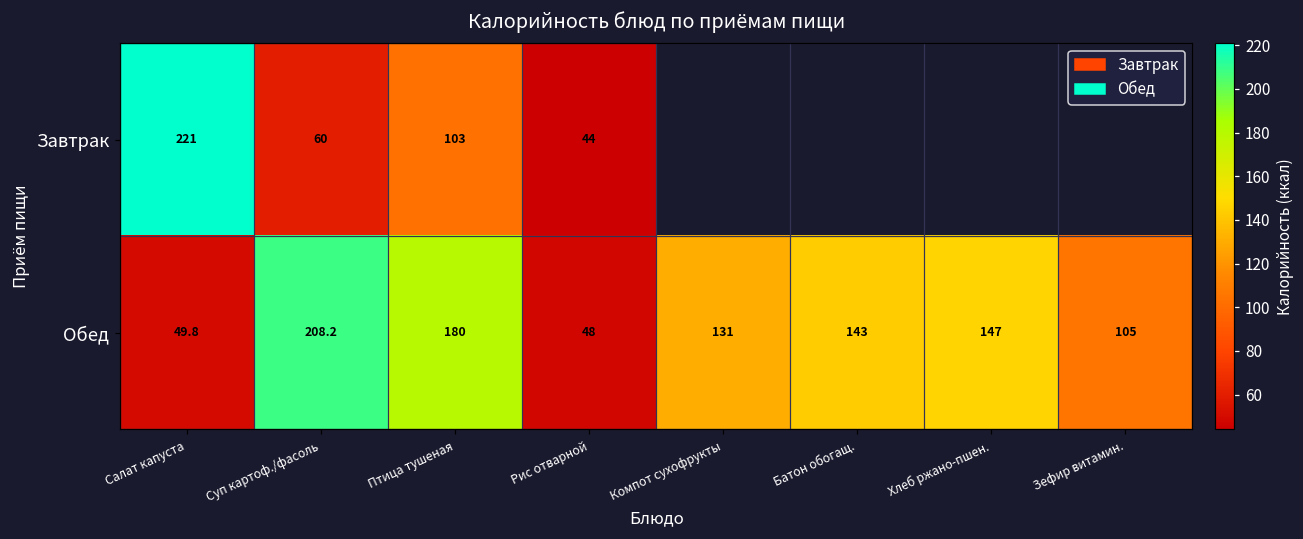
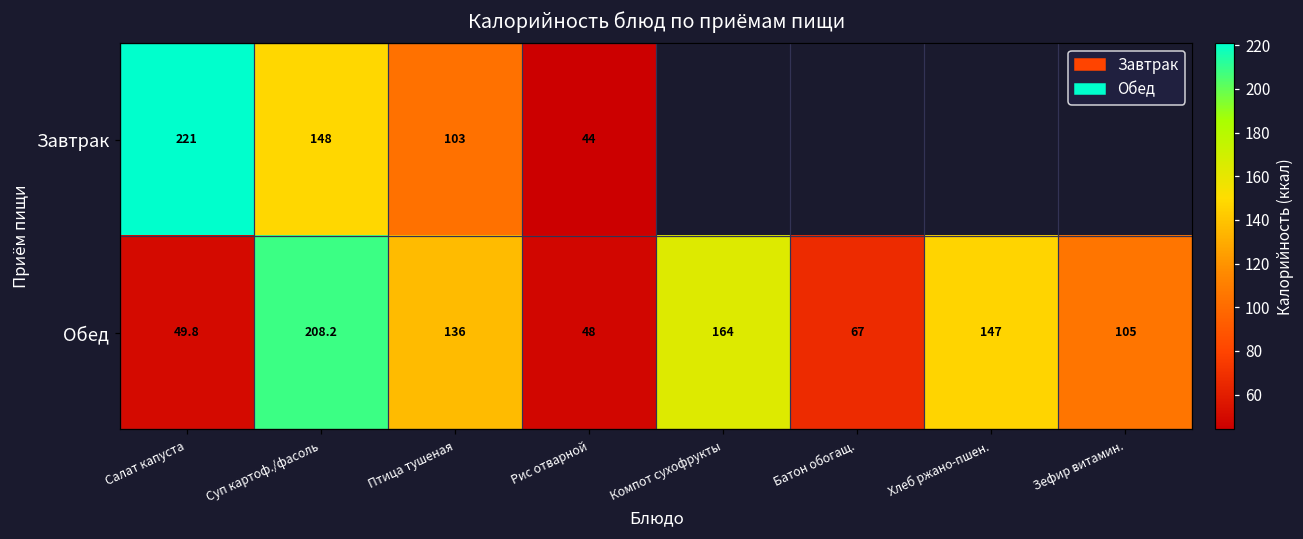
Завтрак, Суп картоф./фасоль: 60 -> 148
Обед, Птица тушеная: 180 -> 136
Обед, Компот сухофрукты: 131 -> 164
Обед, Батон обогащ.: 143 -> 67
